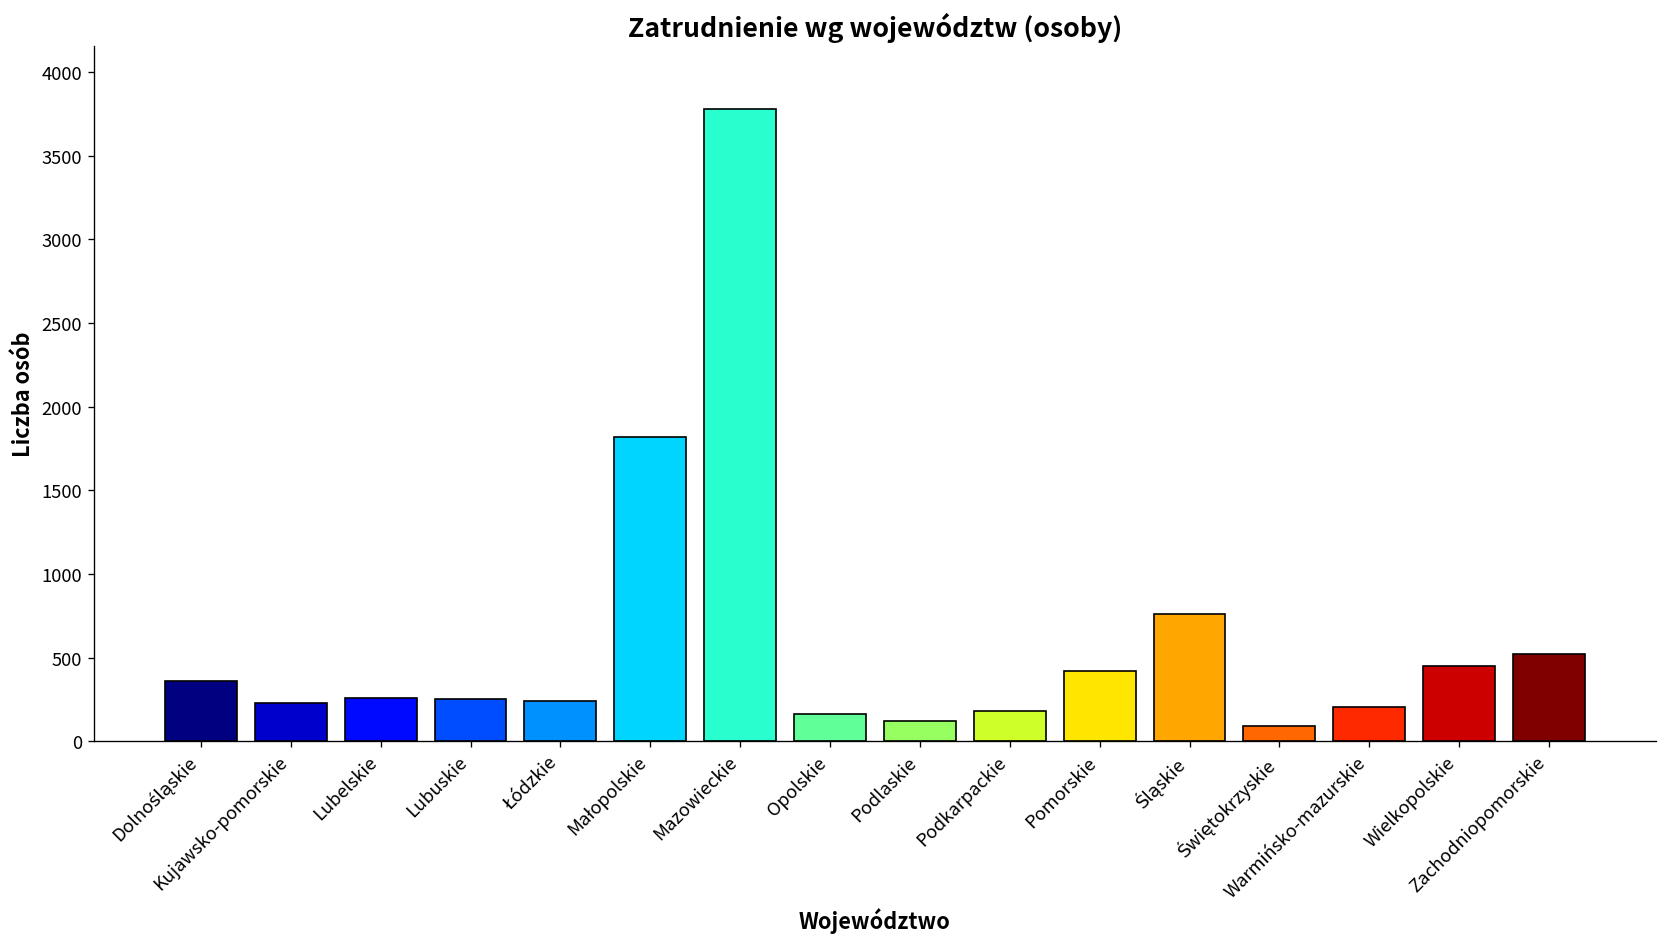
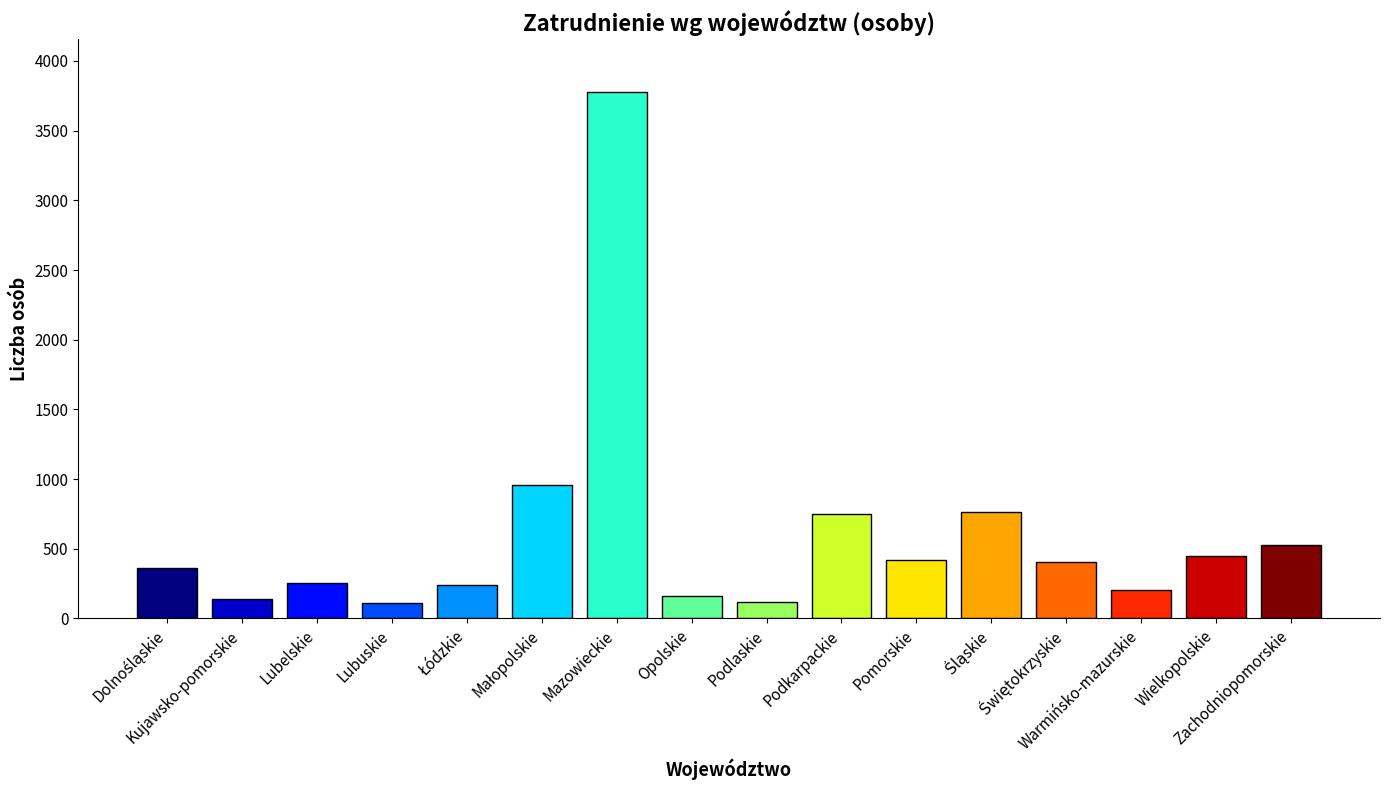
Kujawsko-pomorskie: 230 -> 140
Lubuskie: 260 -> 110
Małopolskie: 1820 -> 960
Podkarpackie: 180 -> 750
Świętokrzyskie: 90 -> 410
